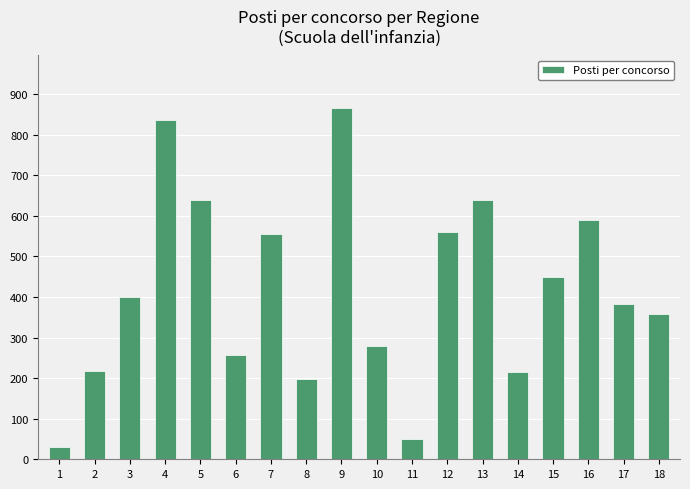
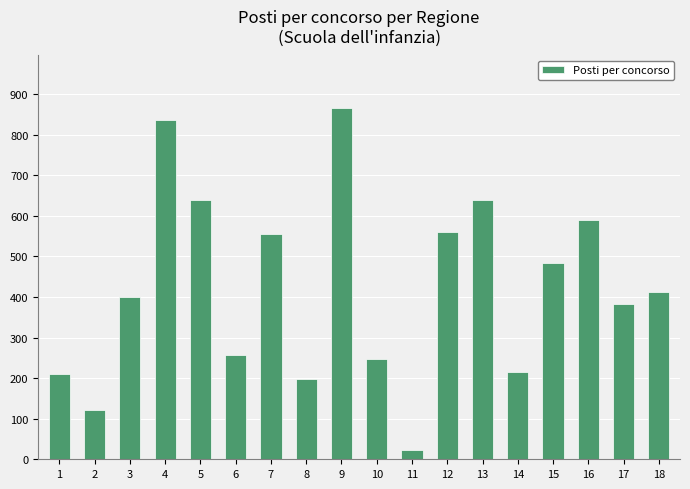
1: 30 -> 210
2: 220 -> 120
10: 280 -> 250
11: 50 -> 20
15: 450 -> 480
18: 360 -> 410
